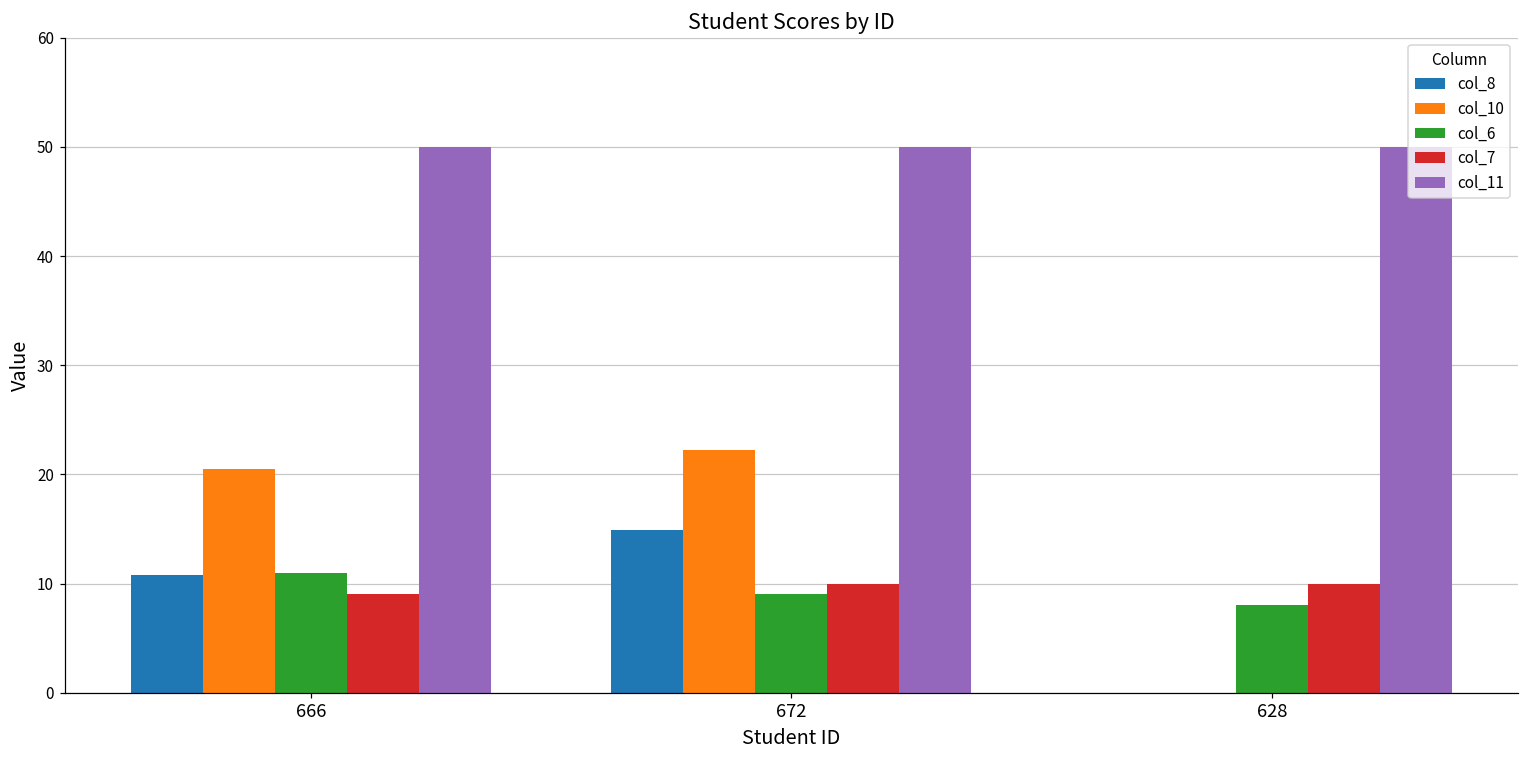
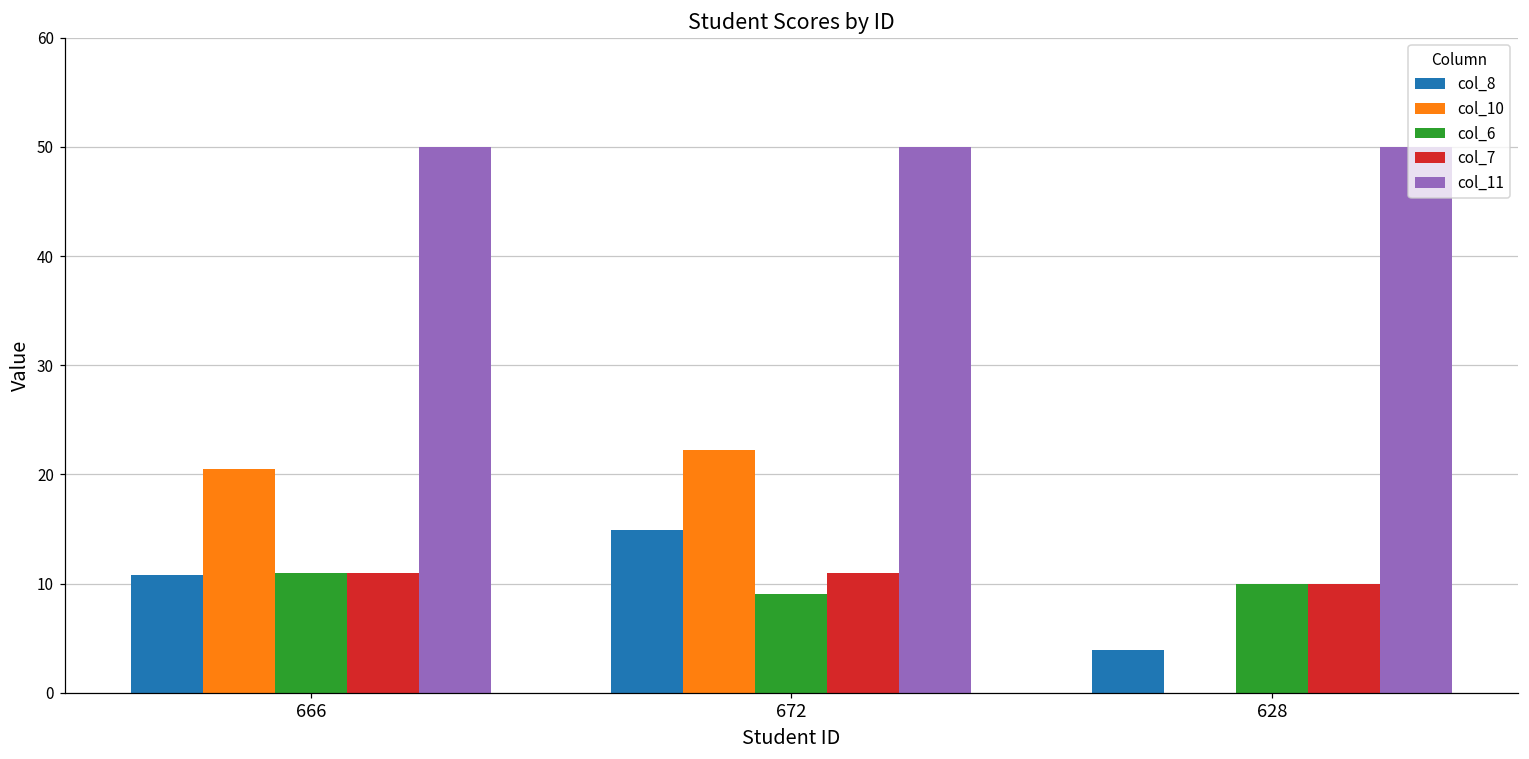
col_7, 666: 9 -> 11
col_7, 672: 10 -> 11
col_8, 628: 0 -> 4
col_6, 628: 8 -> 10
